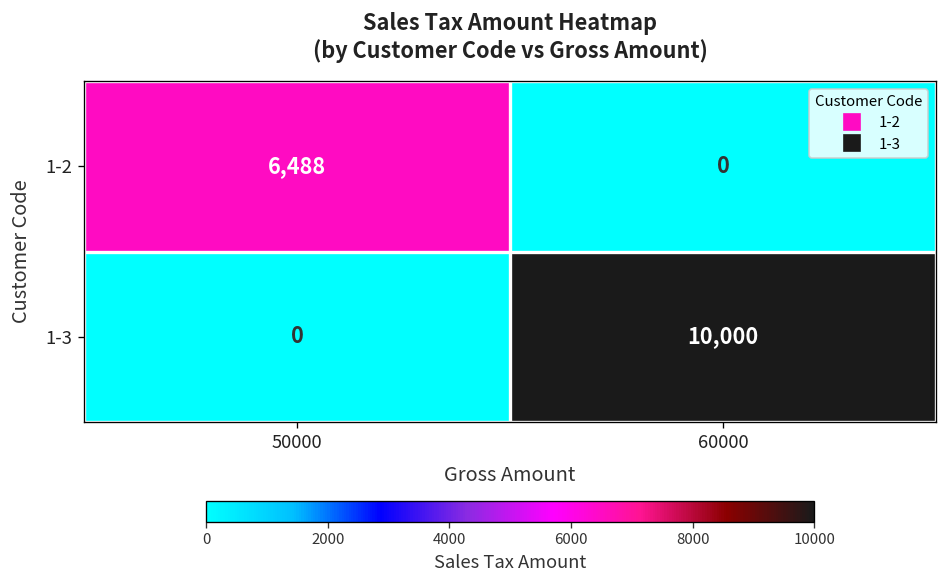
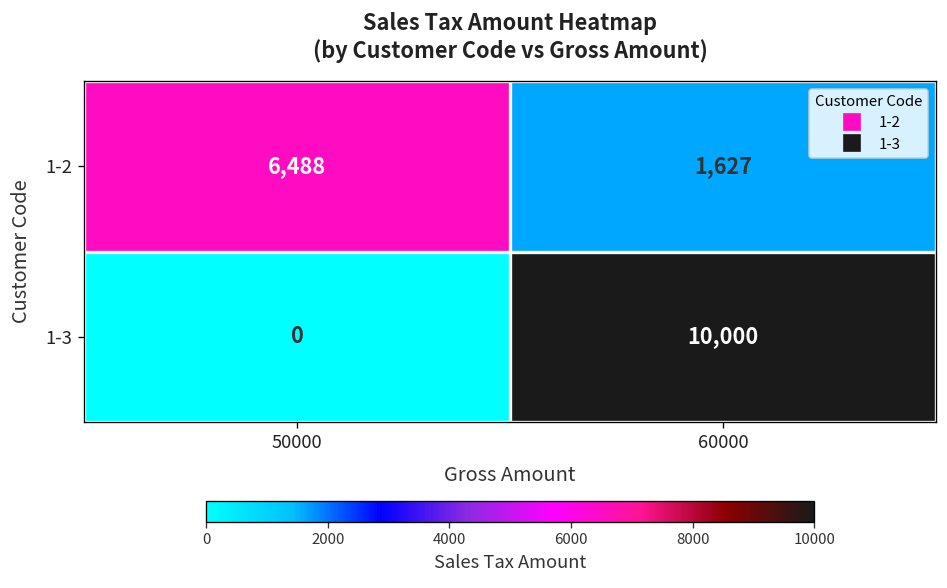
1-2, 60000: 0 -> 1,627
